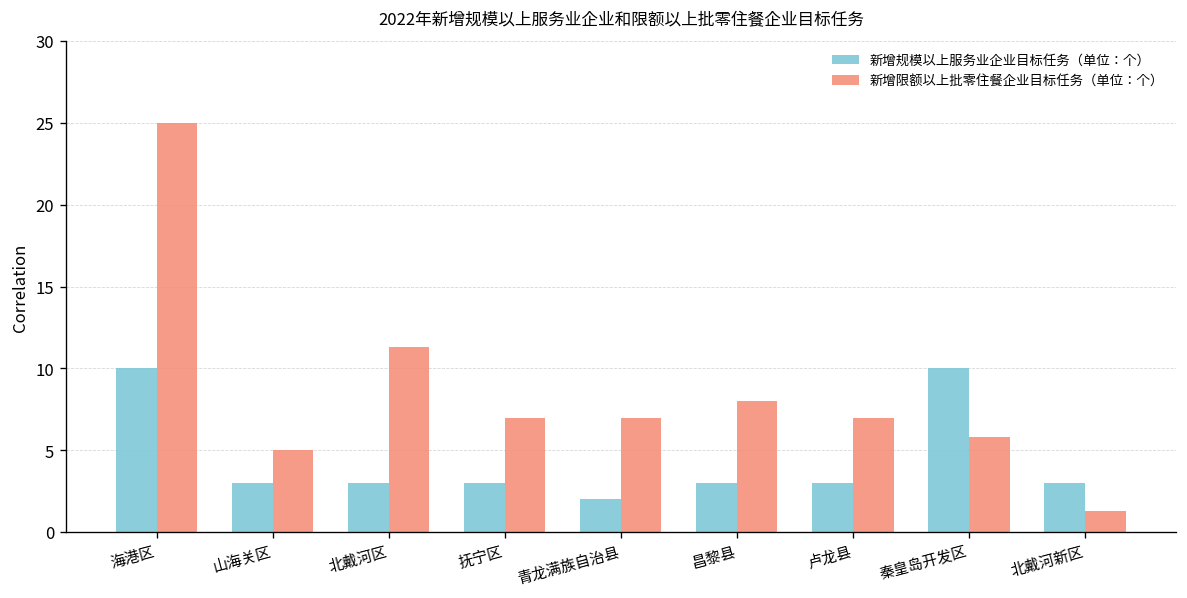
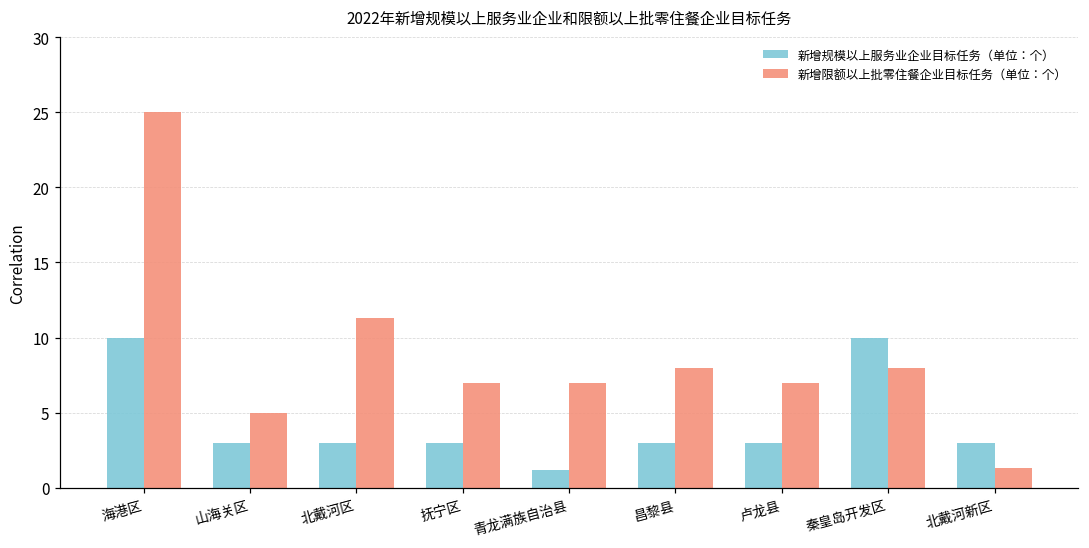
新增规模以上服务业企业目标任务（单位：个）, 青龙满族自治县: 2.0 -> 1.2
新增限额以上批零住餐企业目标任务（单位：个）, 秦皇岛开发区: 5.8 -> 8.0
